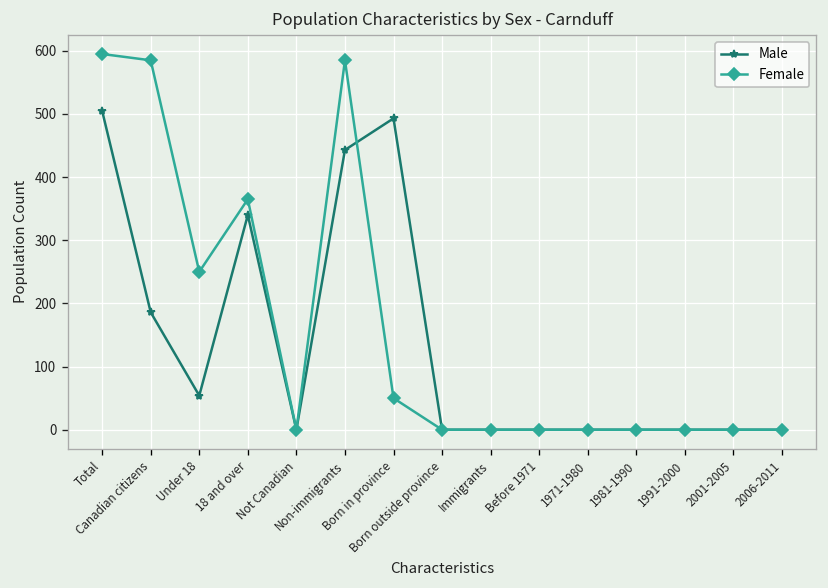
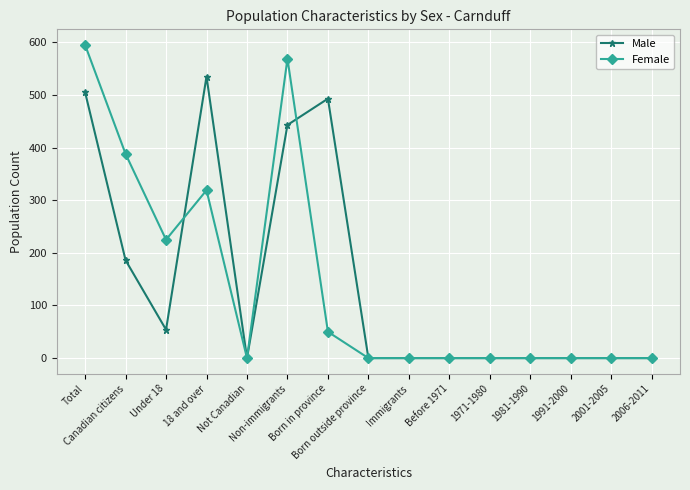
Female, Canadian citizens: 590 -> 390
Female, Under 18: 250 -> 230
Male, 18 and over: 340 -> 540
Female, 18 and over: 370 -> 320
Female, Non-immigrants: 590 -> 570
